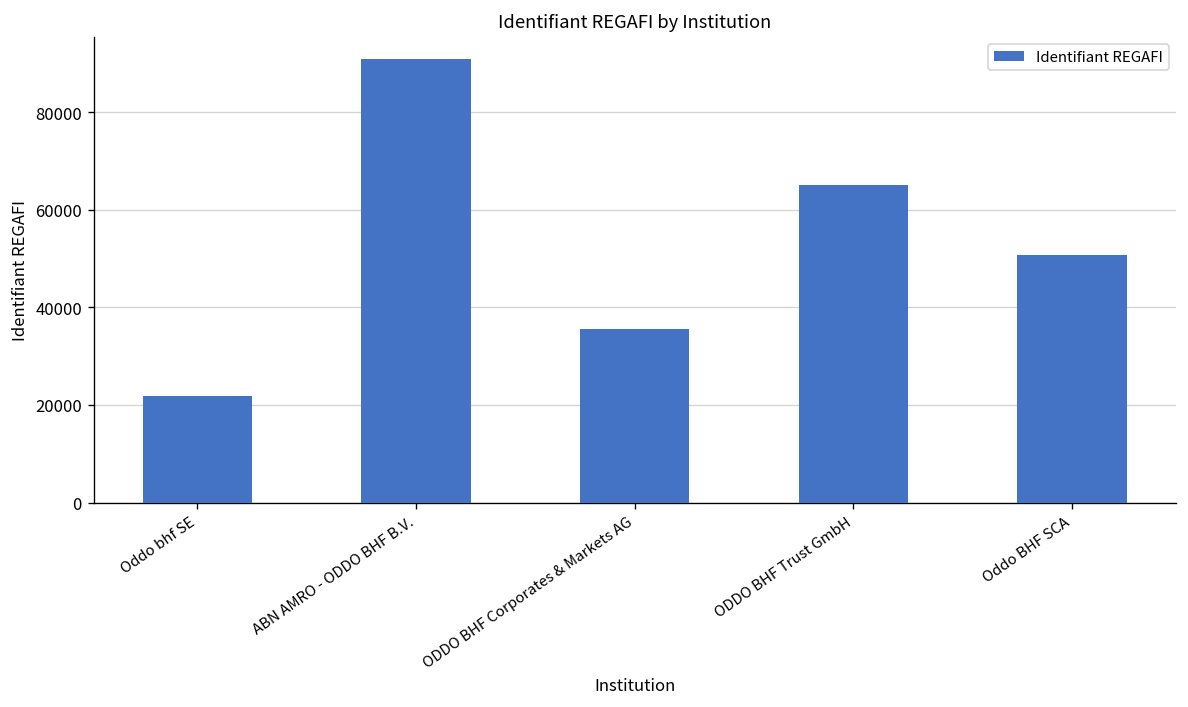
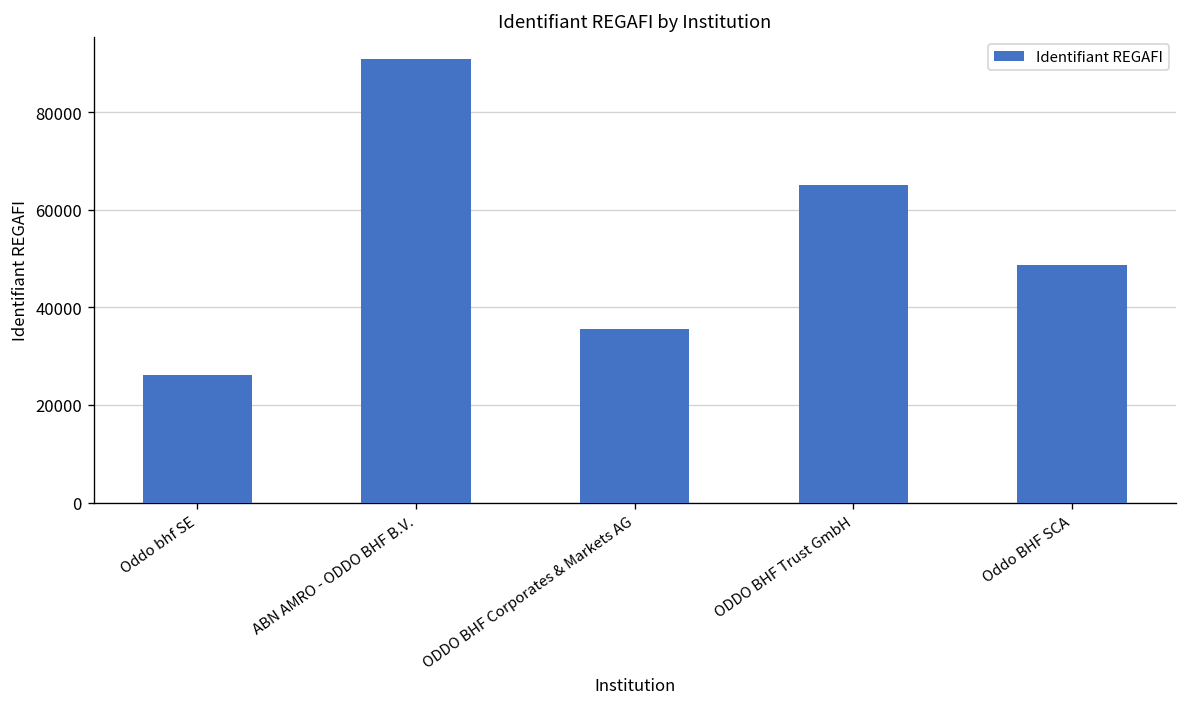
Oddo bhf SE: 22000 -> 26000
Oddo BHF SCA: 51000 -> 49000
